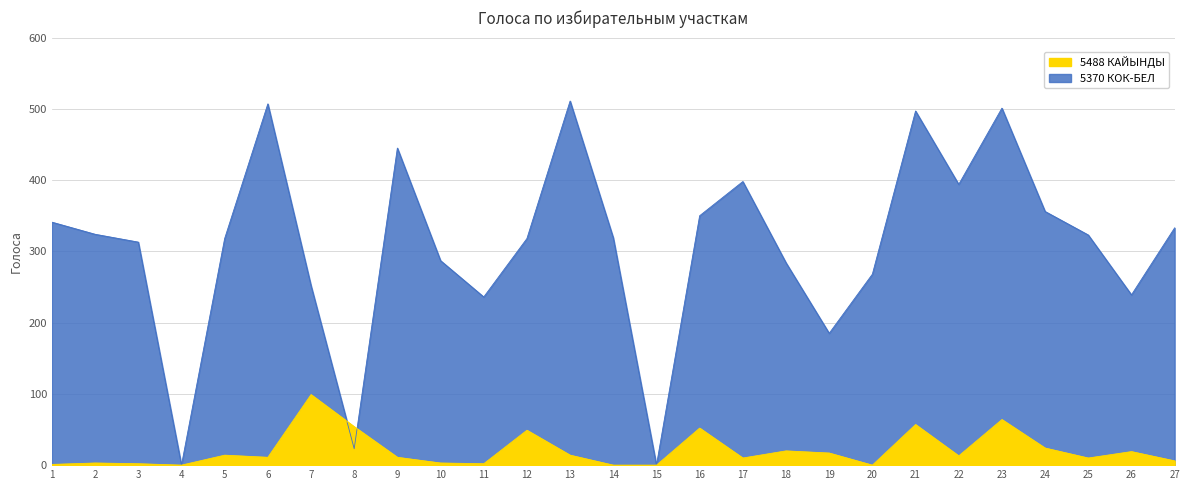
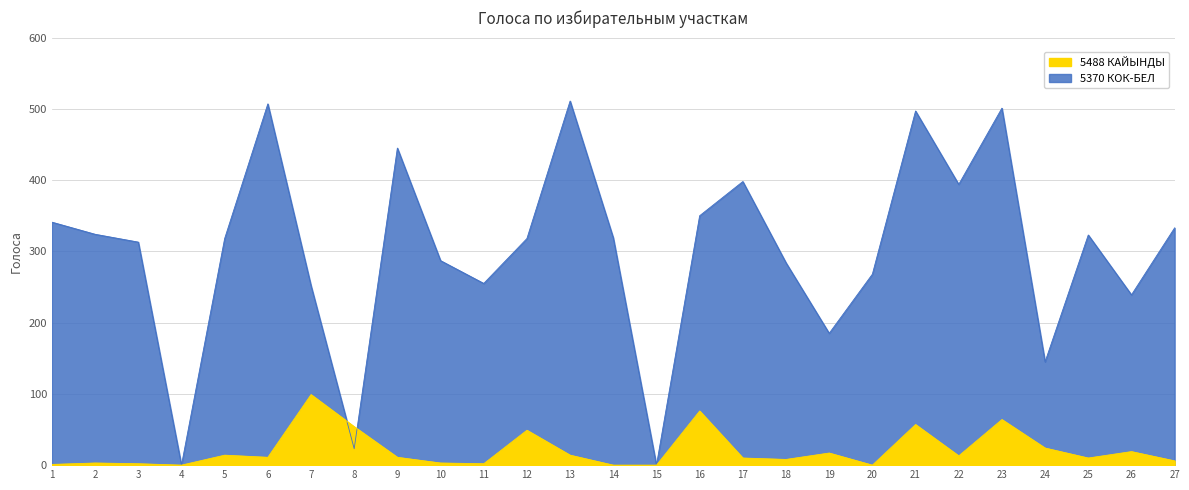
5370 КОК-БЕЛ, 11: 240 -> 260
5488 КАЙЫНДЫ, 16: 50 -> 80
5488 КАЙЫНДЫ, 18: 20 -> 10
5370 КОК-БЕЛ, 24: 360 -> 150
